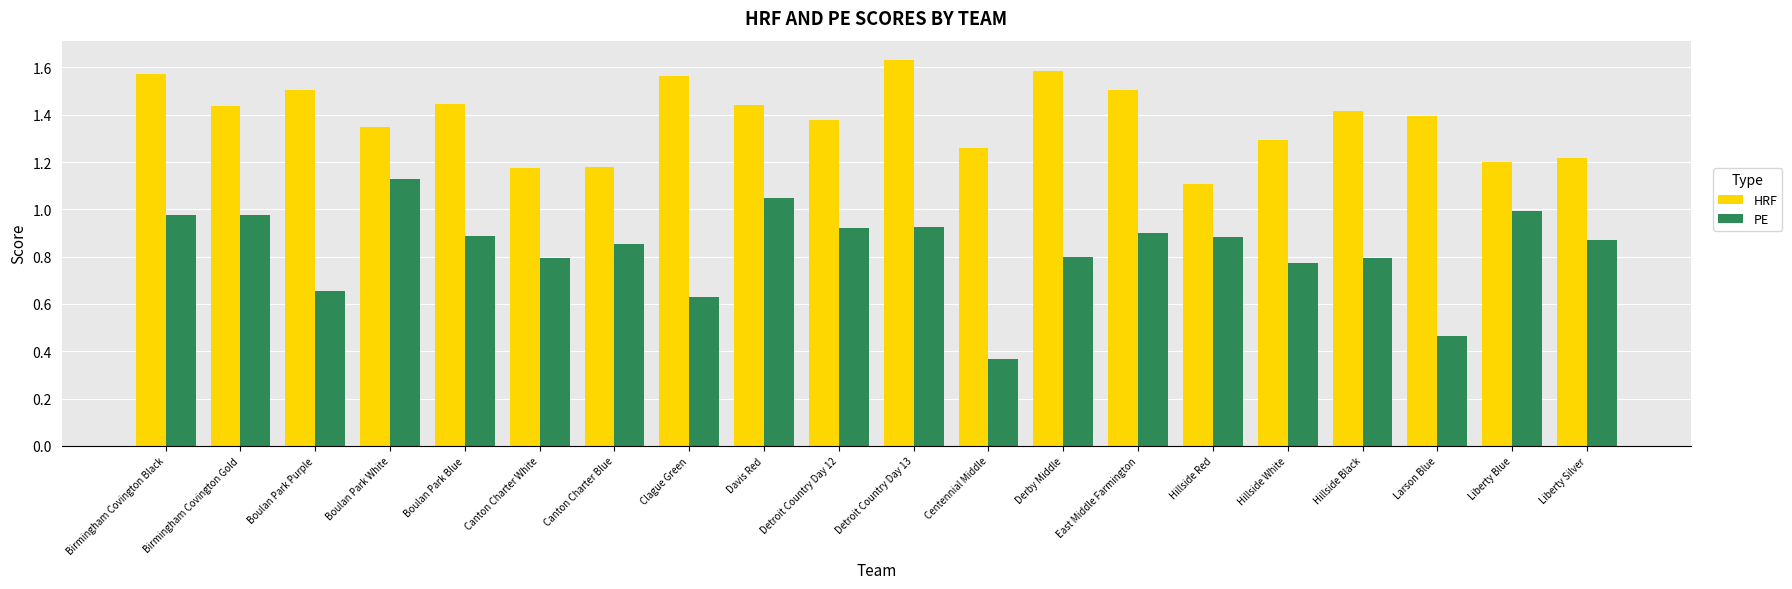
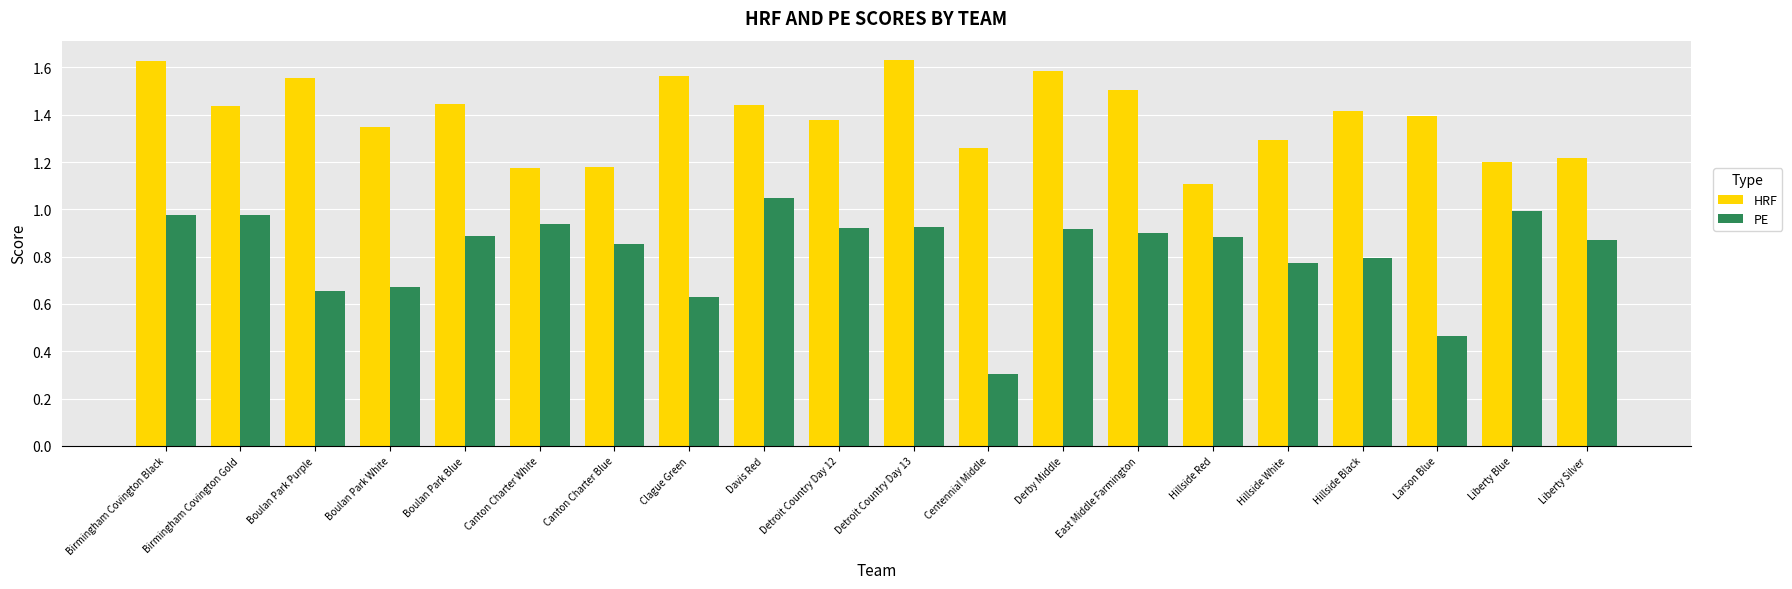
HRF, Birmingham Covington Black: 1.57 -> 1.63
HRF, Boulan Park Purple: 1.50 -> 1.55
PE, Boulan Park White: 1.13 -> 0.67
PE, Canton Charter White: 0.79 -> 0.94
PE, Centennial Middle: 0.37 -> 0.30
PE, Derby Middle: 0.80 -> 0.92
